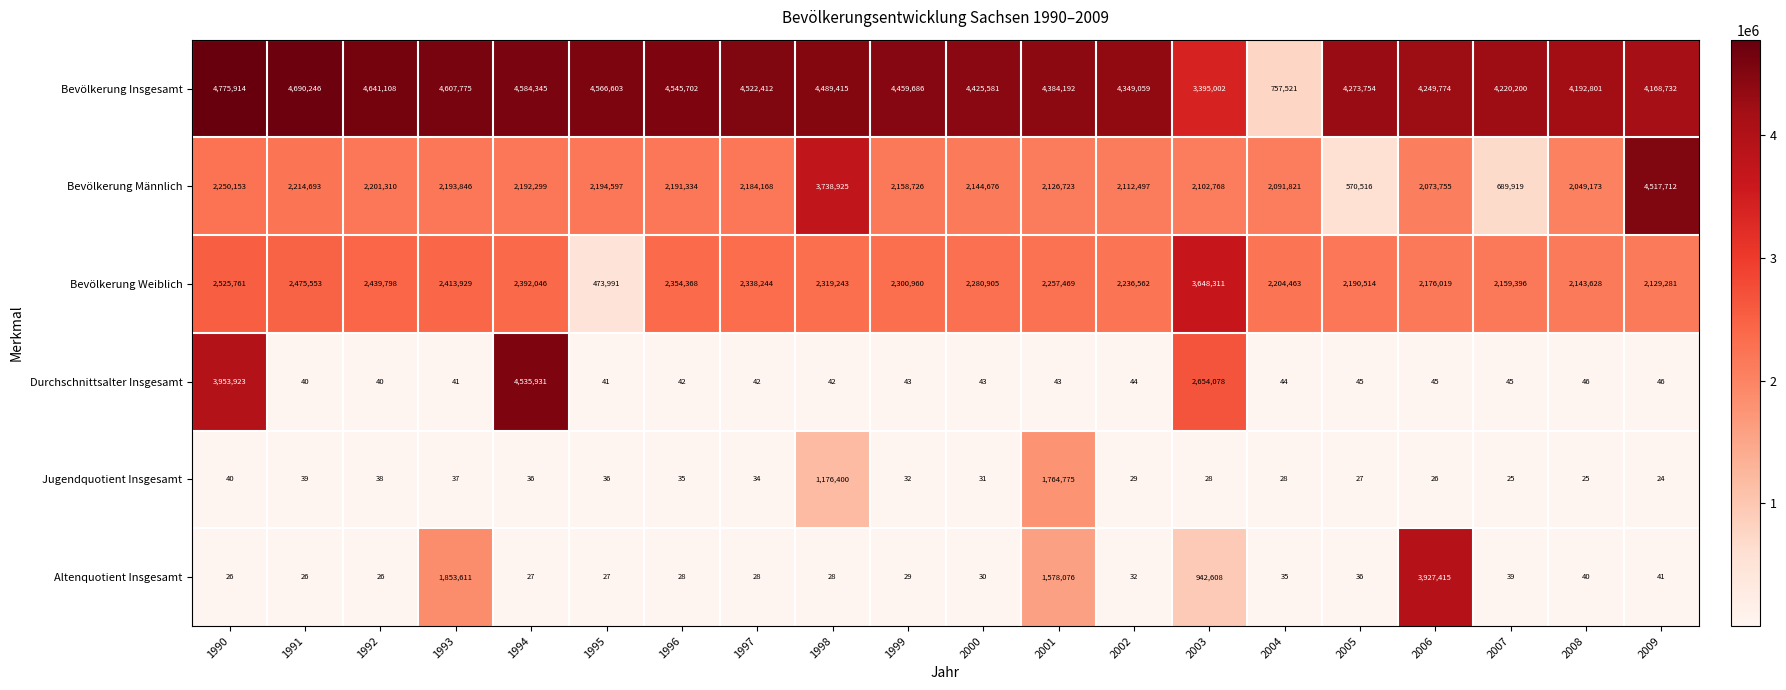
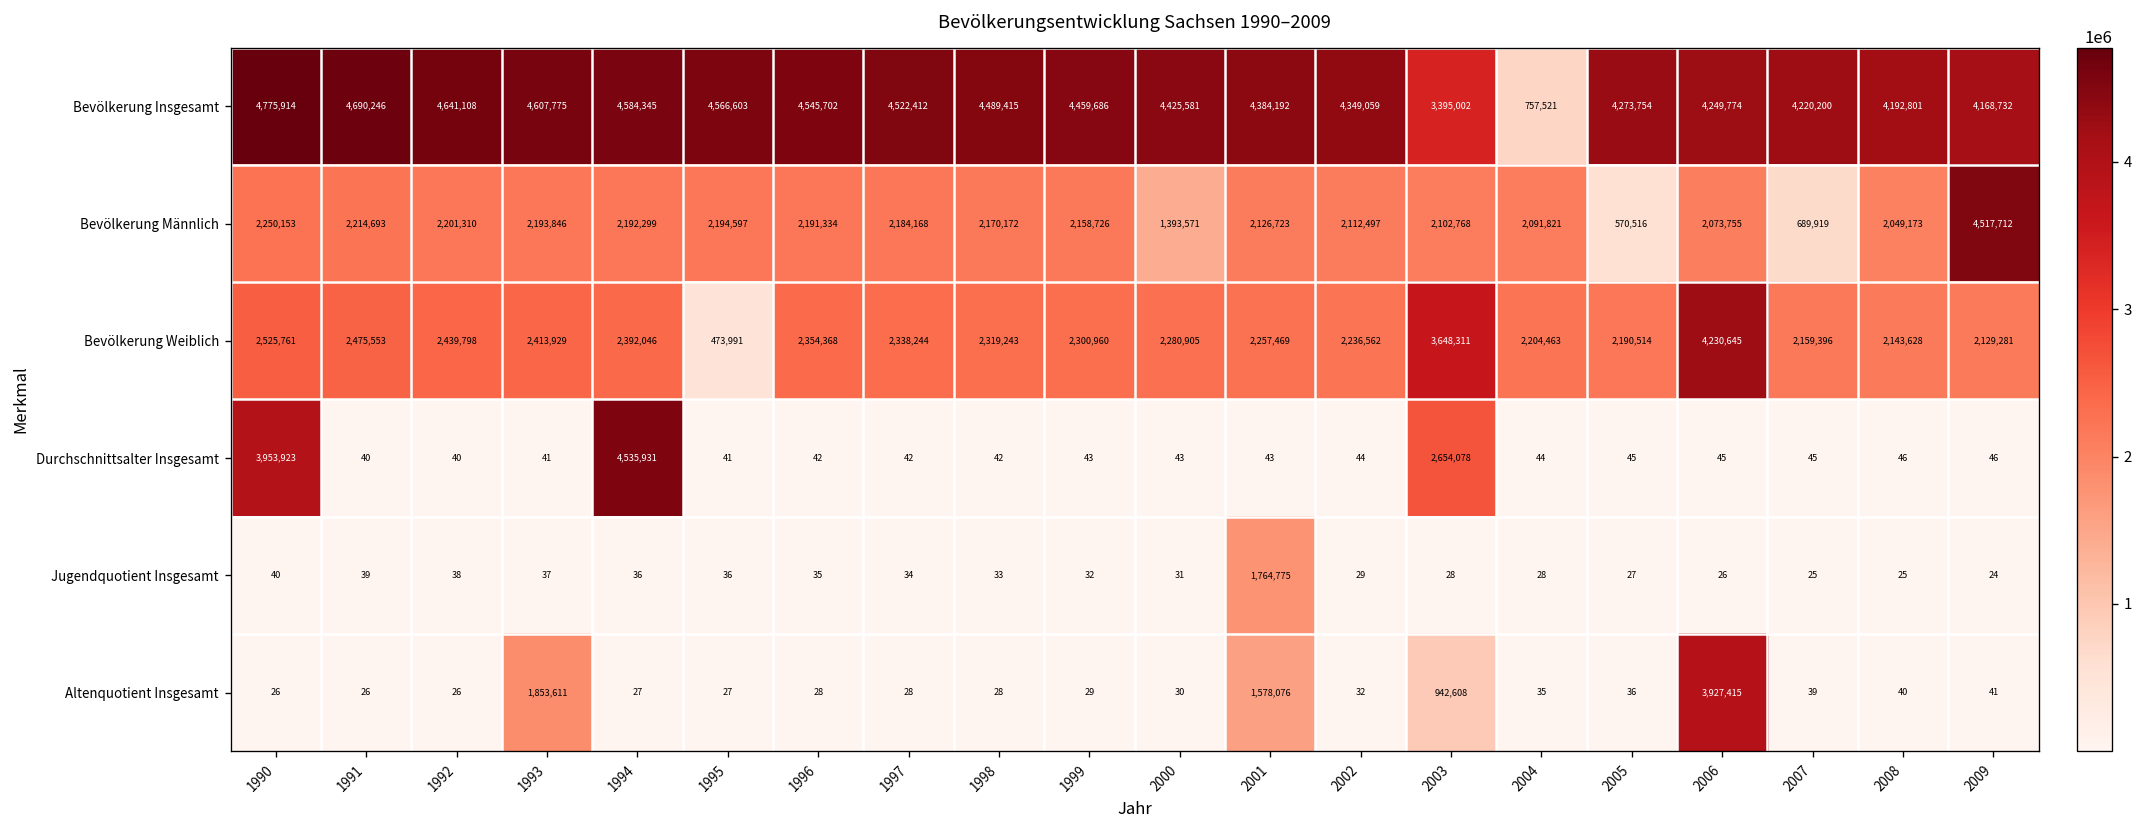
Bevölkerung Männlich, 1998: 3,738,925 -> 2,170,172
Bevölkerung Männlich, 2000: 2,144,676 -> 1,393,571
Bevölkerung Weiblich, 2006: 2,176,019 -> 4,230,645
Jugendquotient Insgesamt, 1998: 1,176,400 -> 33
